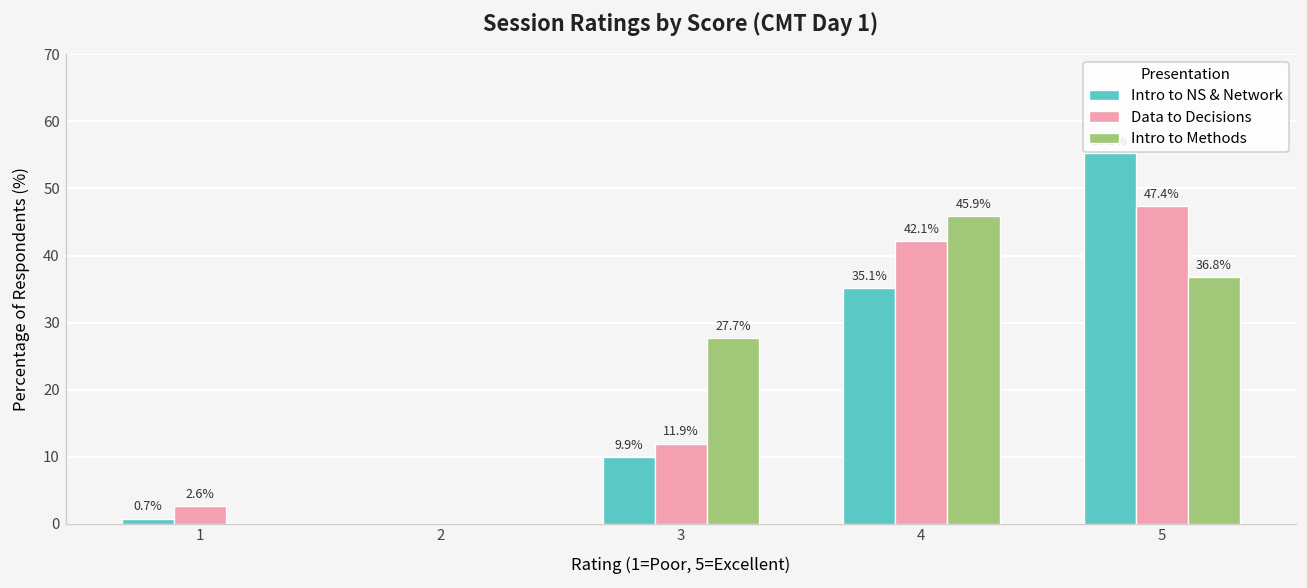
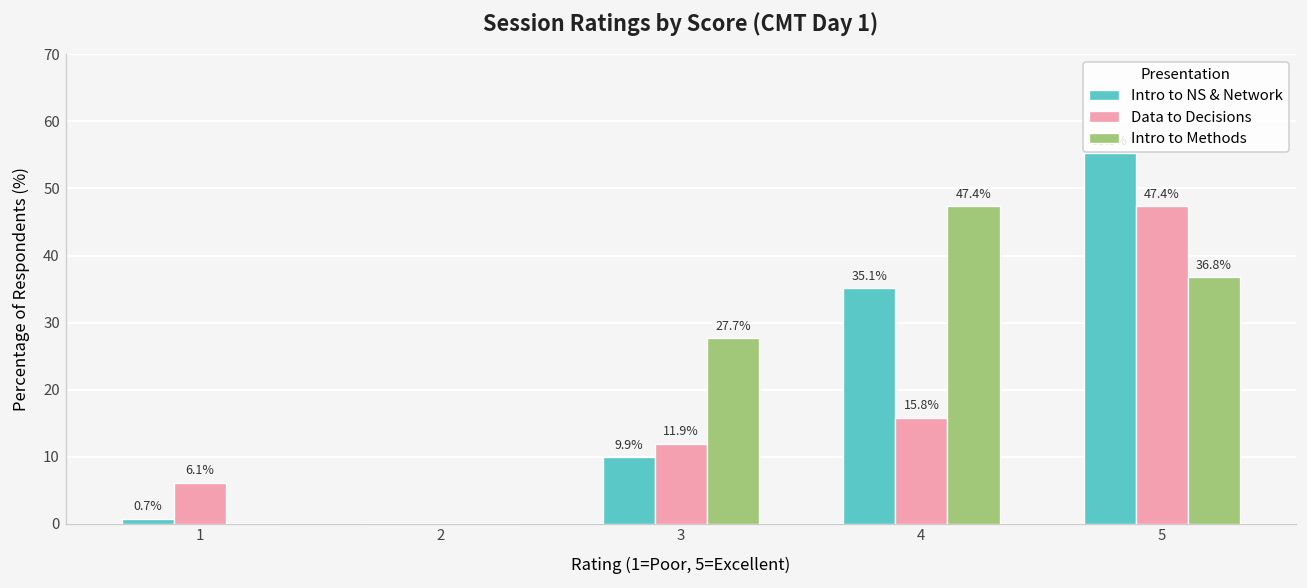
Data to Decisions, 1: 2.6% -> 6.1%
Data to Decisions, 4: 42.1% -> 15.8%
Intro to Methods, 4: 45.9% -> 47.4%
